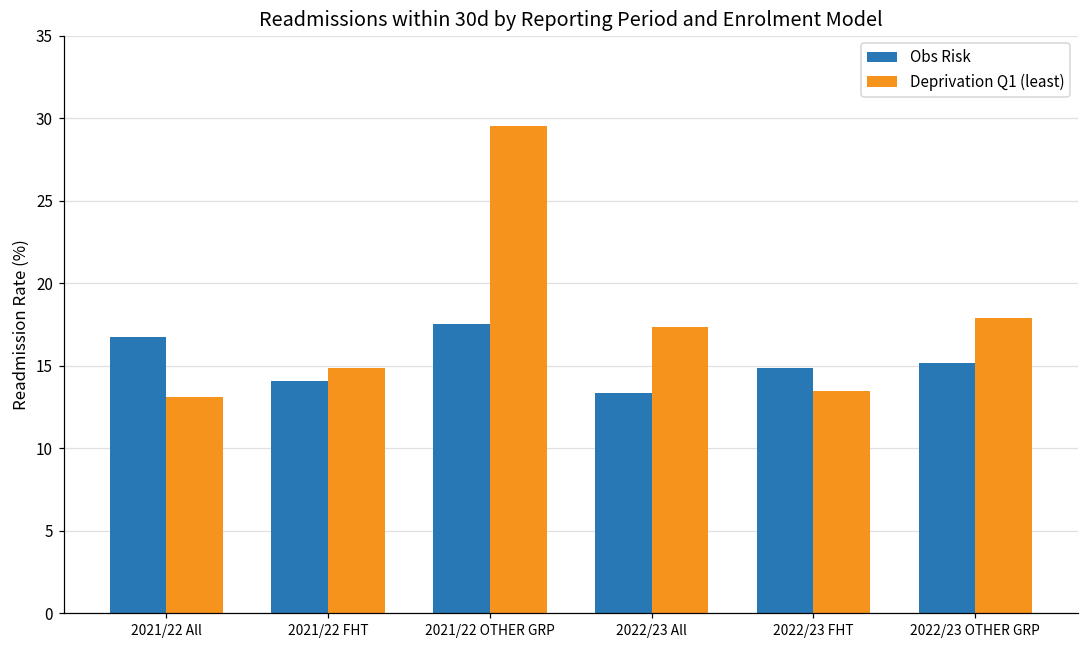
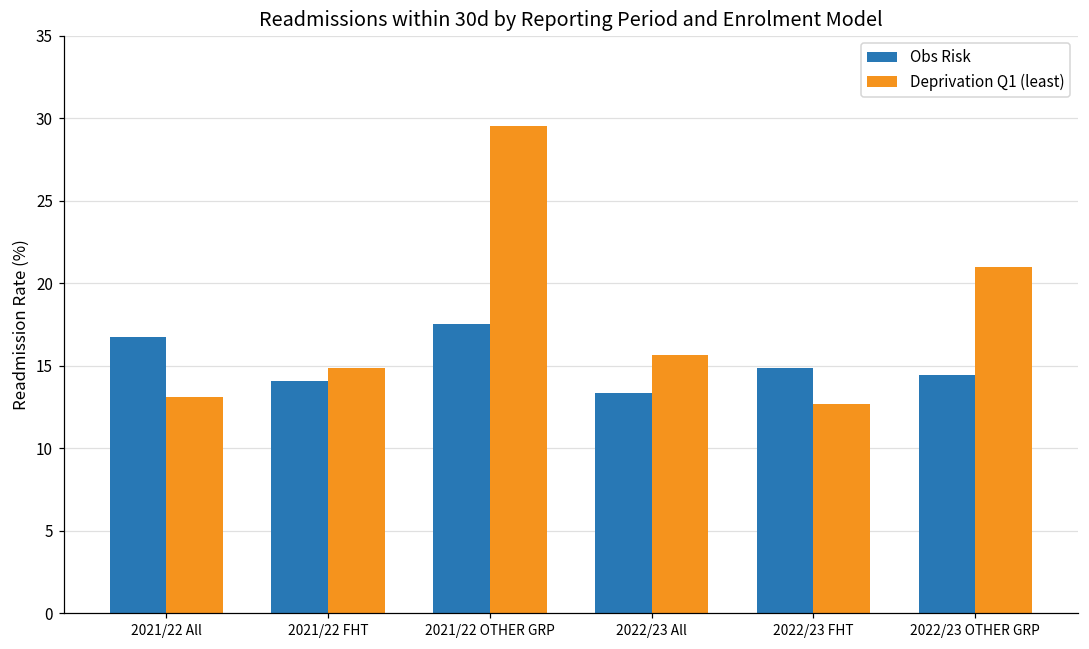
Deprivation Q1 (least), 2022/23 All: 17.3 -> 15.7
Deprivation Q1 (least), 2022/23 FHT: 13.4 -> 12.7
Obs Risk, 2022/23 OTHER GRP: 15.1 -> 14.4
Deprivation Q1 (least), 2022/23 OTHER GRP: 17.9 -> 21.0
